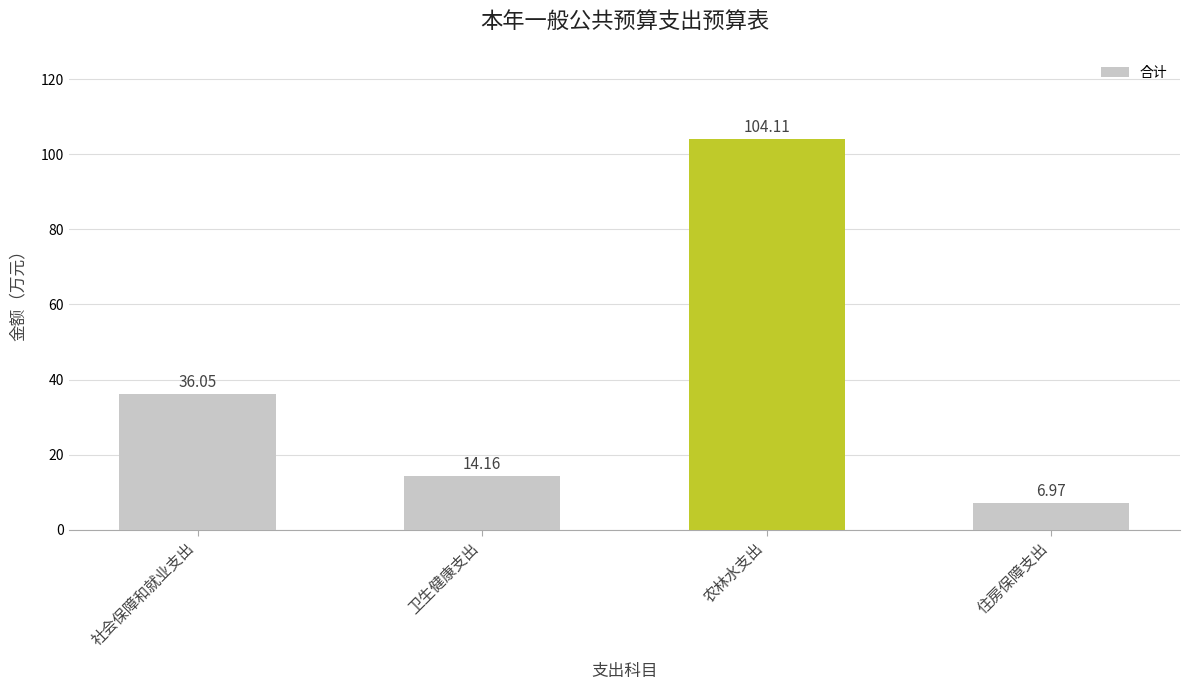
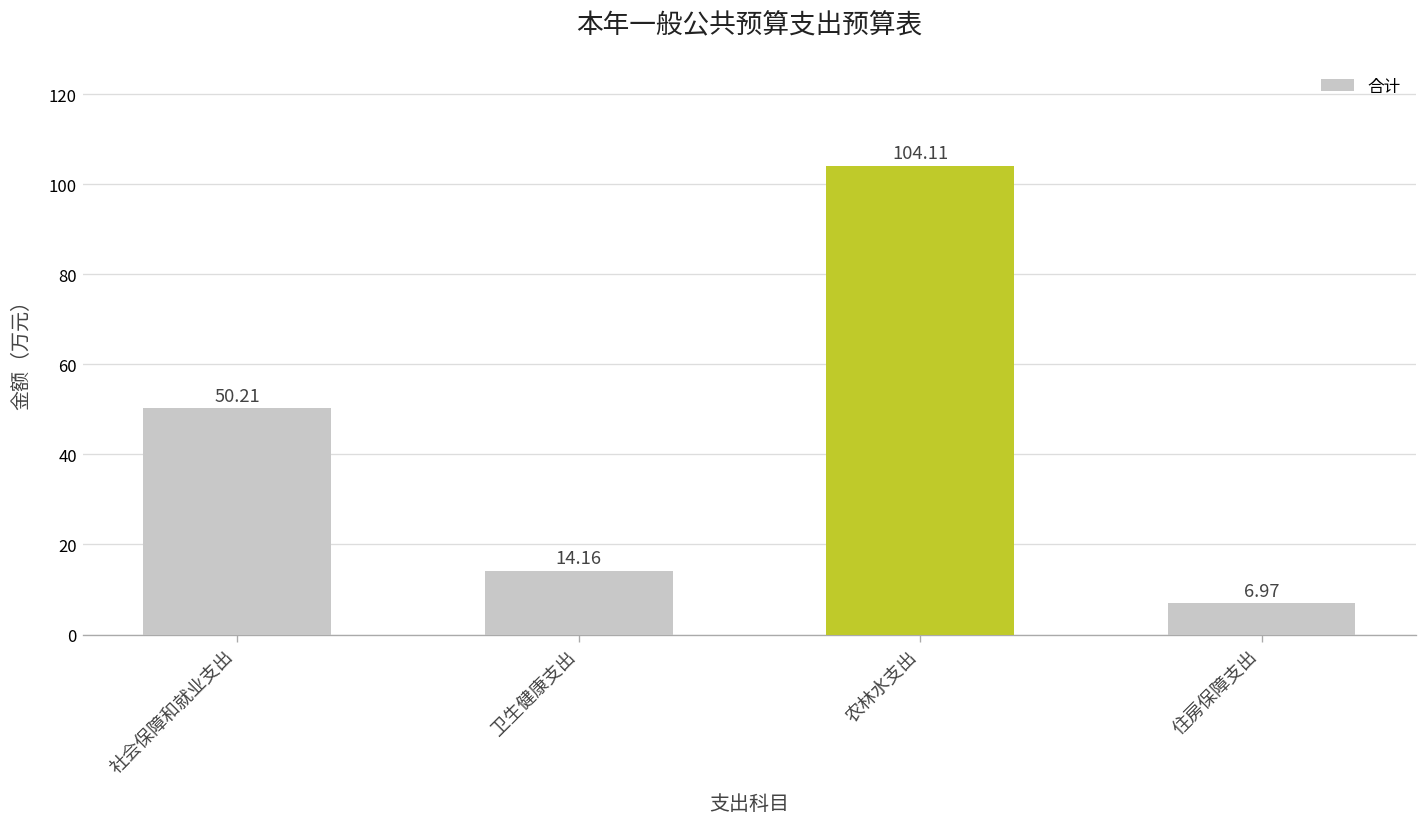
社会保障和就业支出: 36.05 -> 50.21
